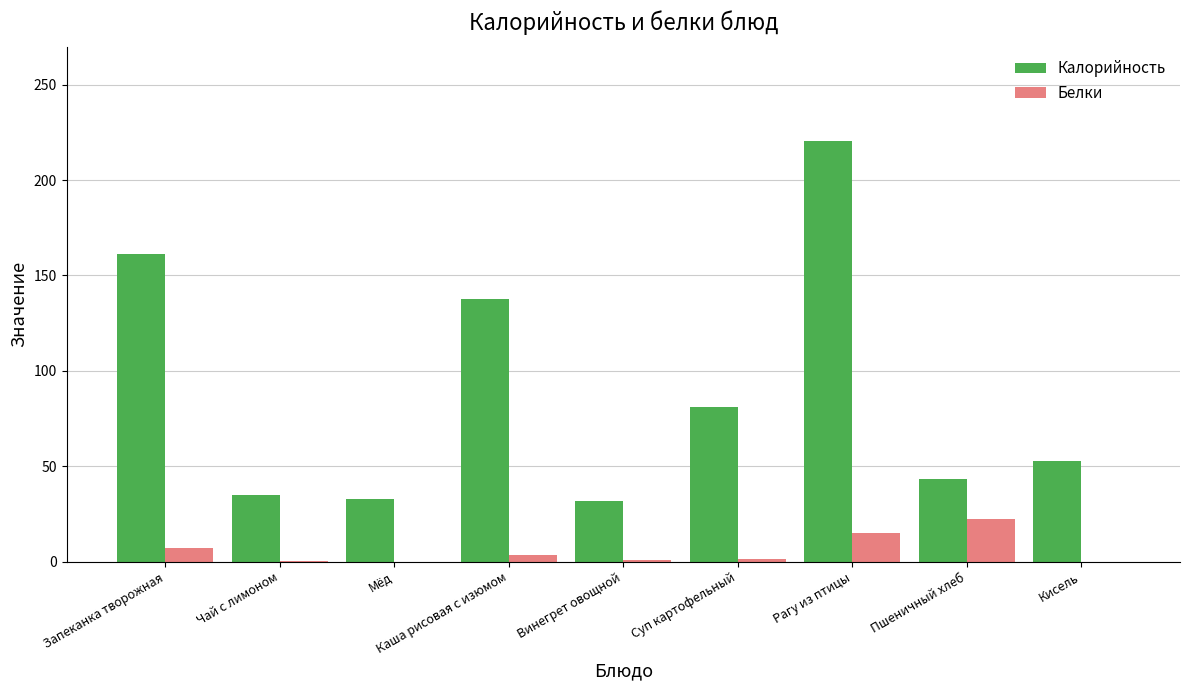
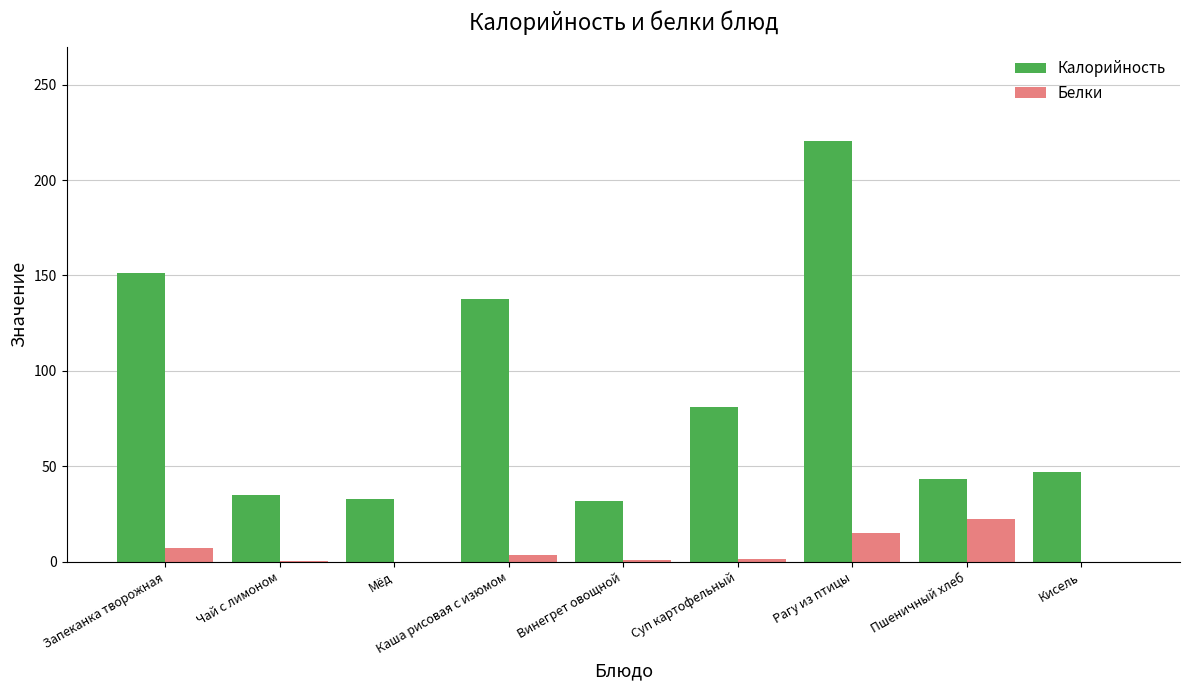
Калорийность, Запеканка творожная: 161 -> 151
Калорийность, Кисель: 53 -> 47
